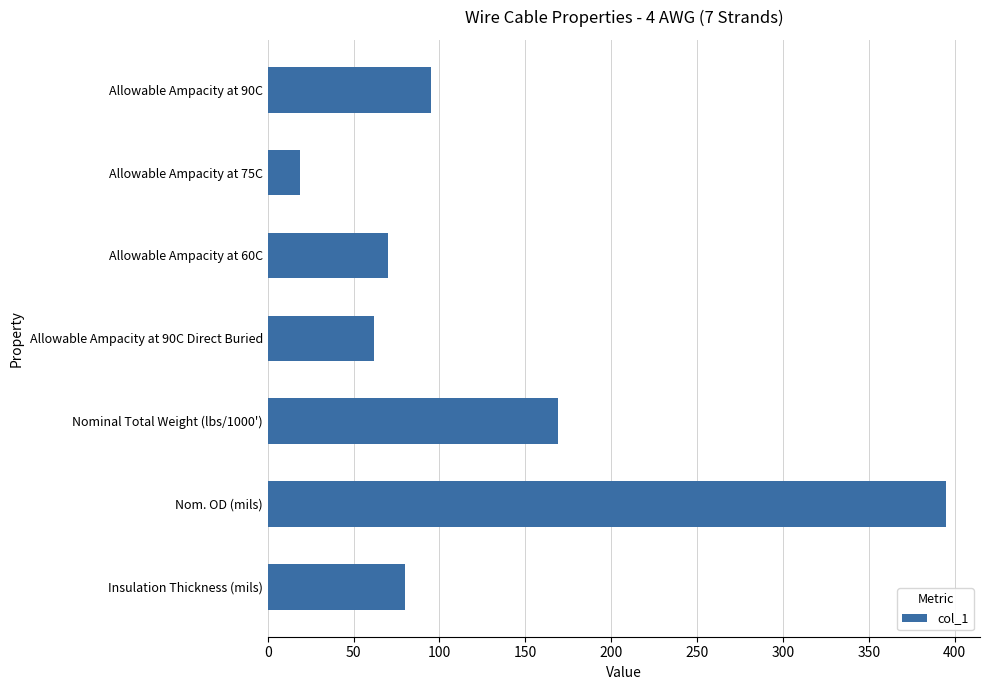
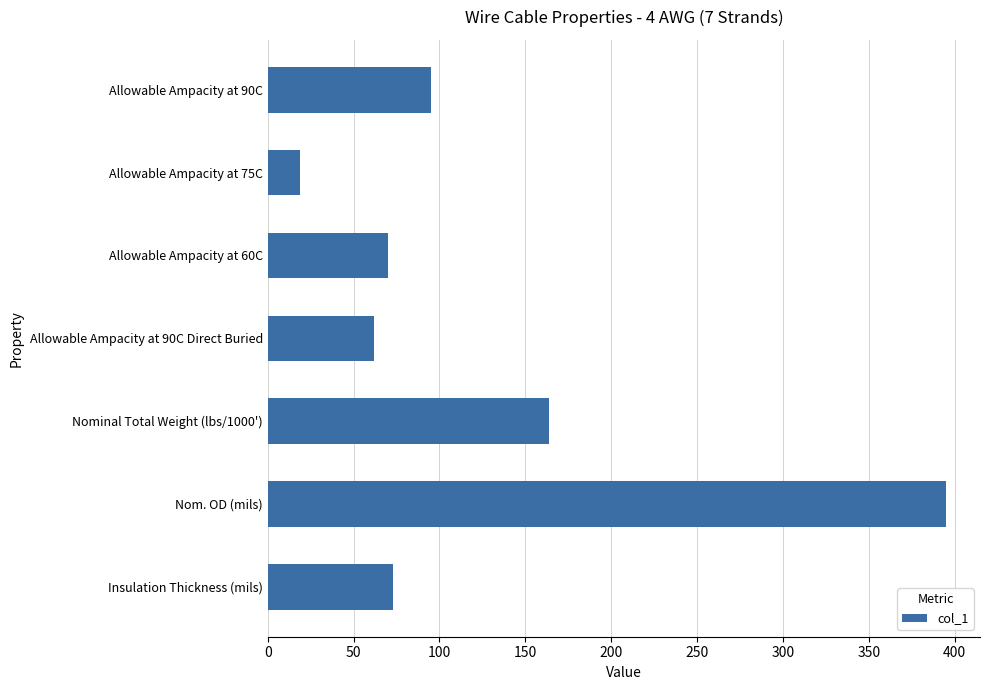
Nominal Total Weight (lbs/1000'): 169 -> 164
Insulation Thickness (mils): 80 -> 73
